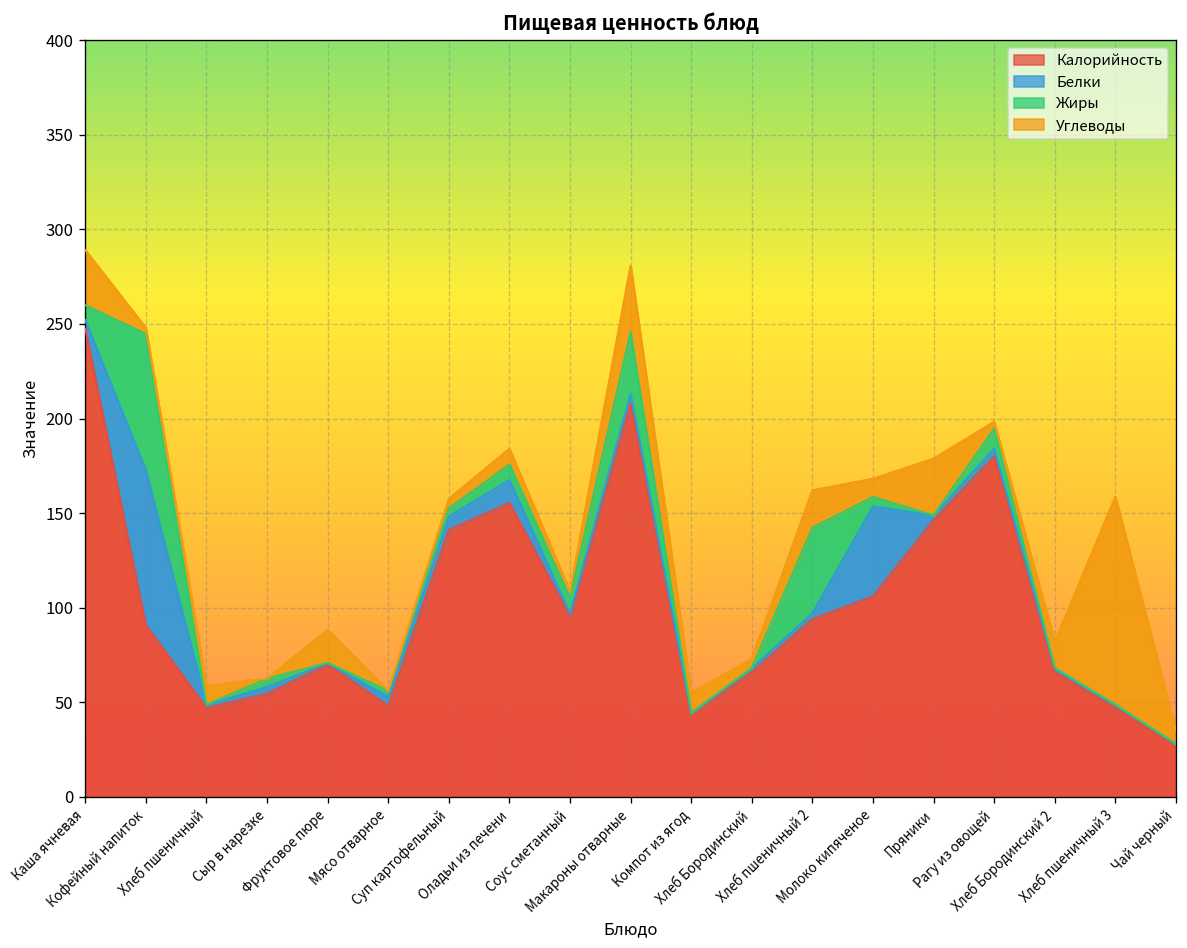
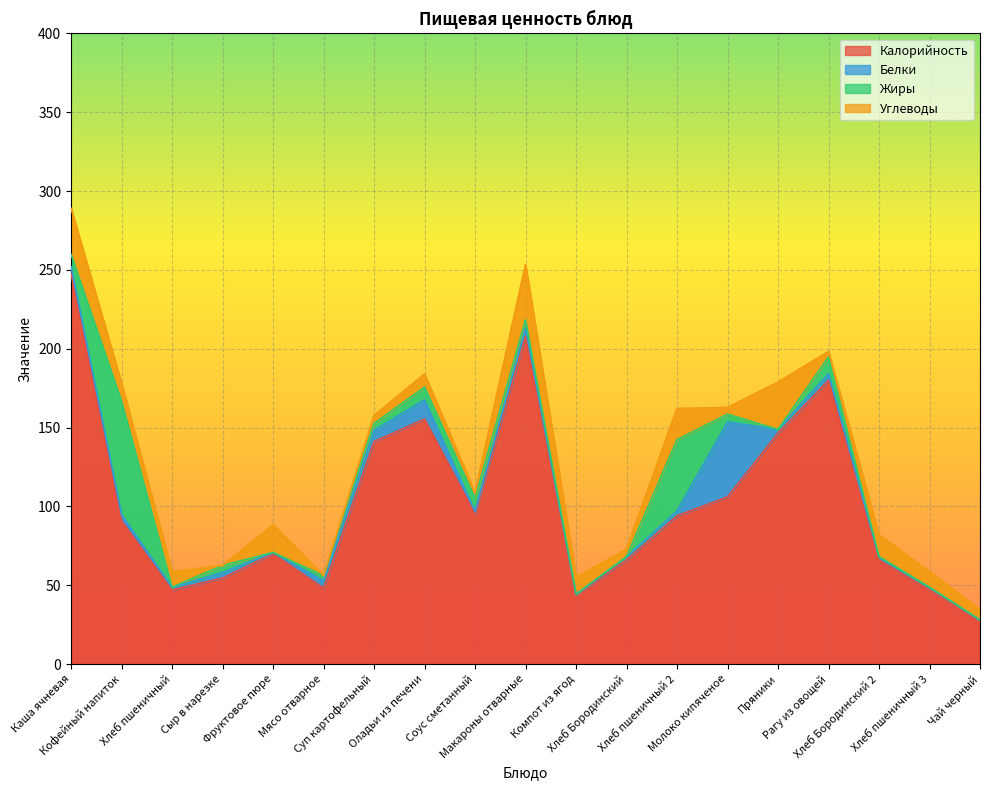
Белки, Кофейный напиток: 82 -> 4
Углеводы, Кофейный напиток: 3 -> 11
Жиры, Макароны отварные: 33 -> 5
Углеводы, Молоко кипяченое: 10 -> 4
Углеводы, Хлеб пшеничный 3: 110 -> 10
